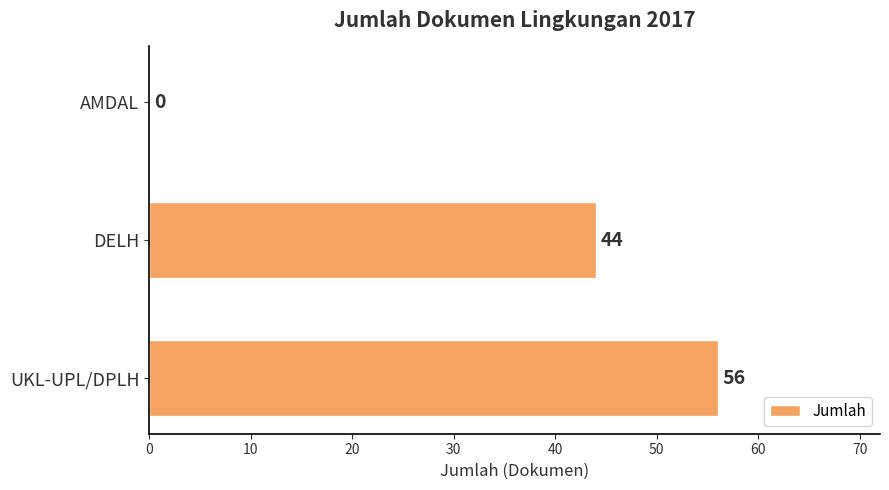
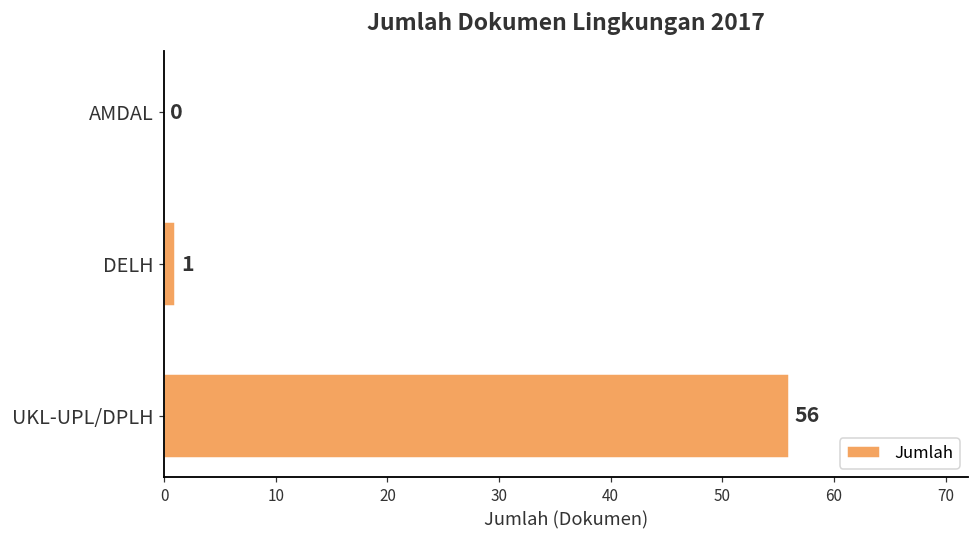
DELH: 44 -> 1
